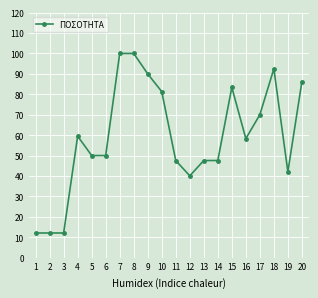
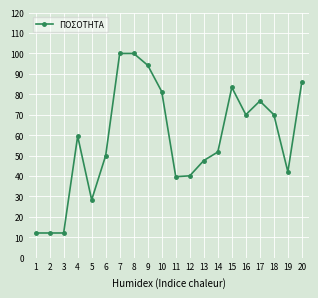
5: 50 -> 28
9: 90 -> 94
11: 48 -> 40
14: 48 -> 52
16: 58 -> 70
17: 70 -> 77
18: 93 -> 70
